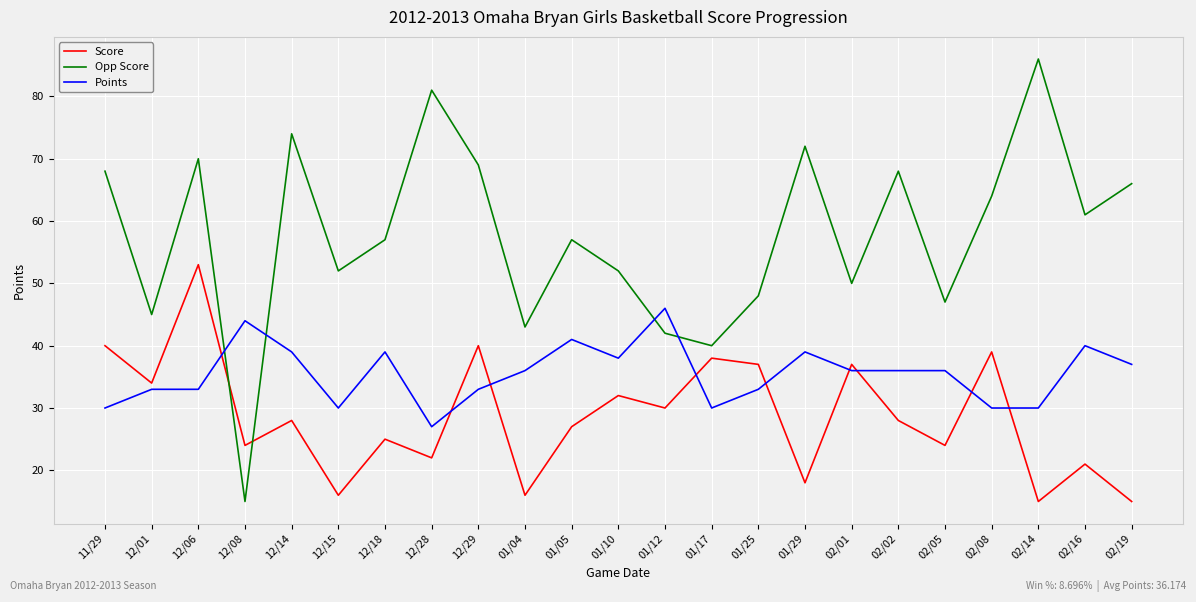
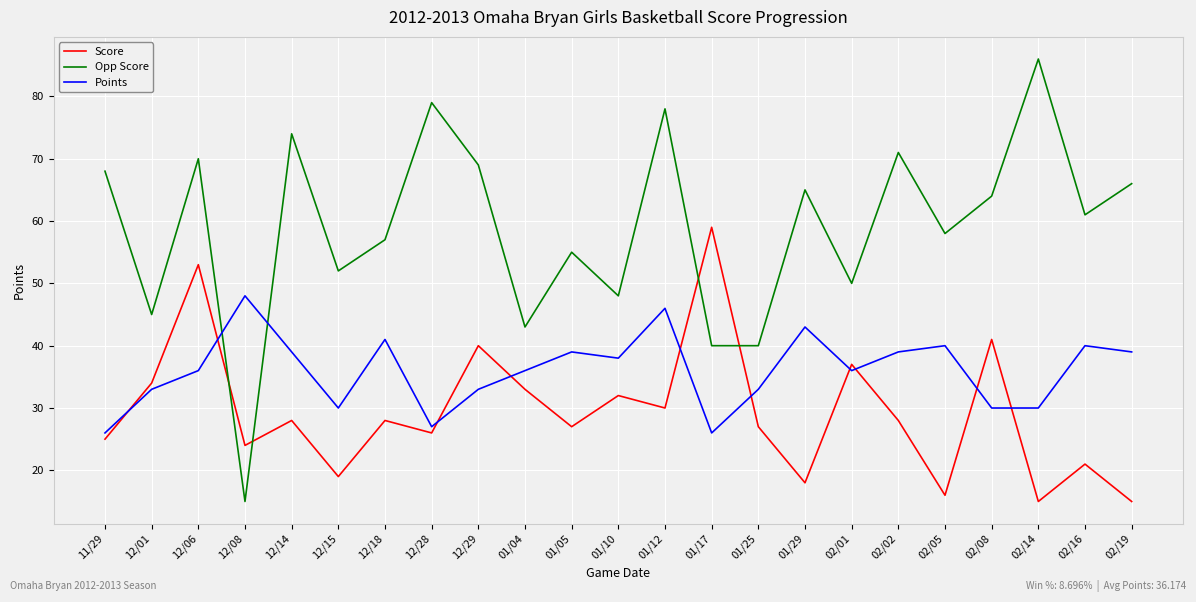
Score, 11/29: 40 -> 25
Points, 11/29: 30 -> 26
Points, 12/06: 33 -> 36
Points, 12/08: 44 -> 48
Score, 12/15: 16 -> 19
Score, 12/18: 25 -> 28
Points, 12/18: 39 -> 41
Score, 12/28: 22 -> 26
Opp Score, 12/28: 81 -> 79
Score, 01/04: 16 -> 33
Opp Score, 01/05: 57 -> 55
Points, 01/05: 41 -> 39
Opp Score, 01/10: 52 -> 48
Opp Score, 01/12: 42 -> 78
Score, 01/17: 38 -> 59
Points, 01/17: 30 -> 26
Score, 01/25: 37 -> 27
Opp Score, 01/25: 48 -> 40
Opp Score, 01/29: 72 -> 65
Points, 01/29: 39 -> 43
Opp Score, 02/02: 68 -> 71
Points, 02/02: 36 -> 39
Score, 02/05: 24 -> 16
Opp Score, 02/05: 47 -> 58
Points, 02/05: 36 -> 40
Score, 02/08: 39 -> 41
Points, 02/19: 37 -> 39
